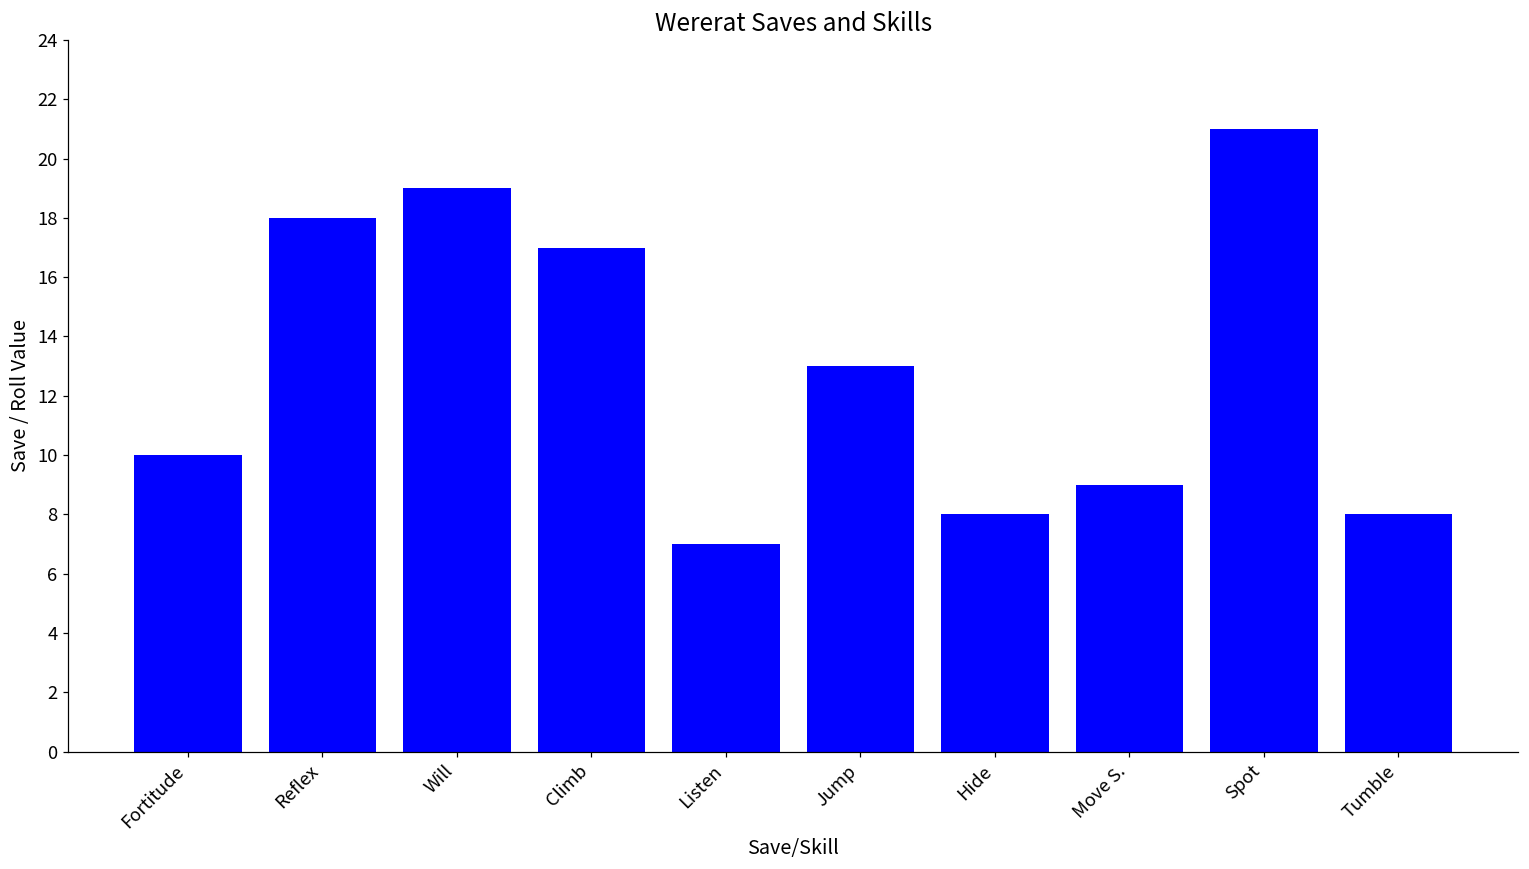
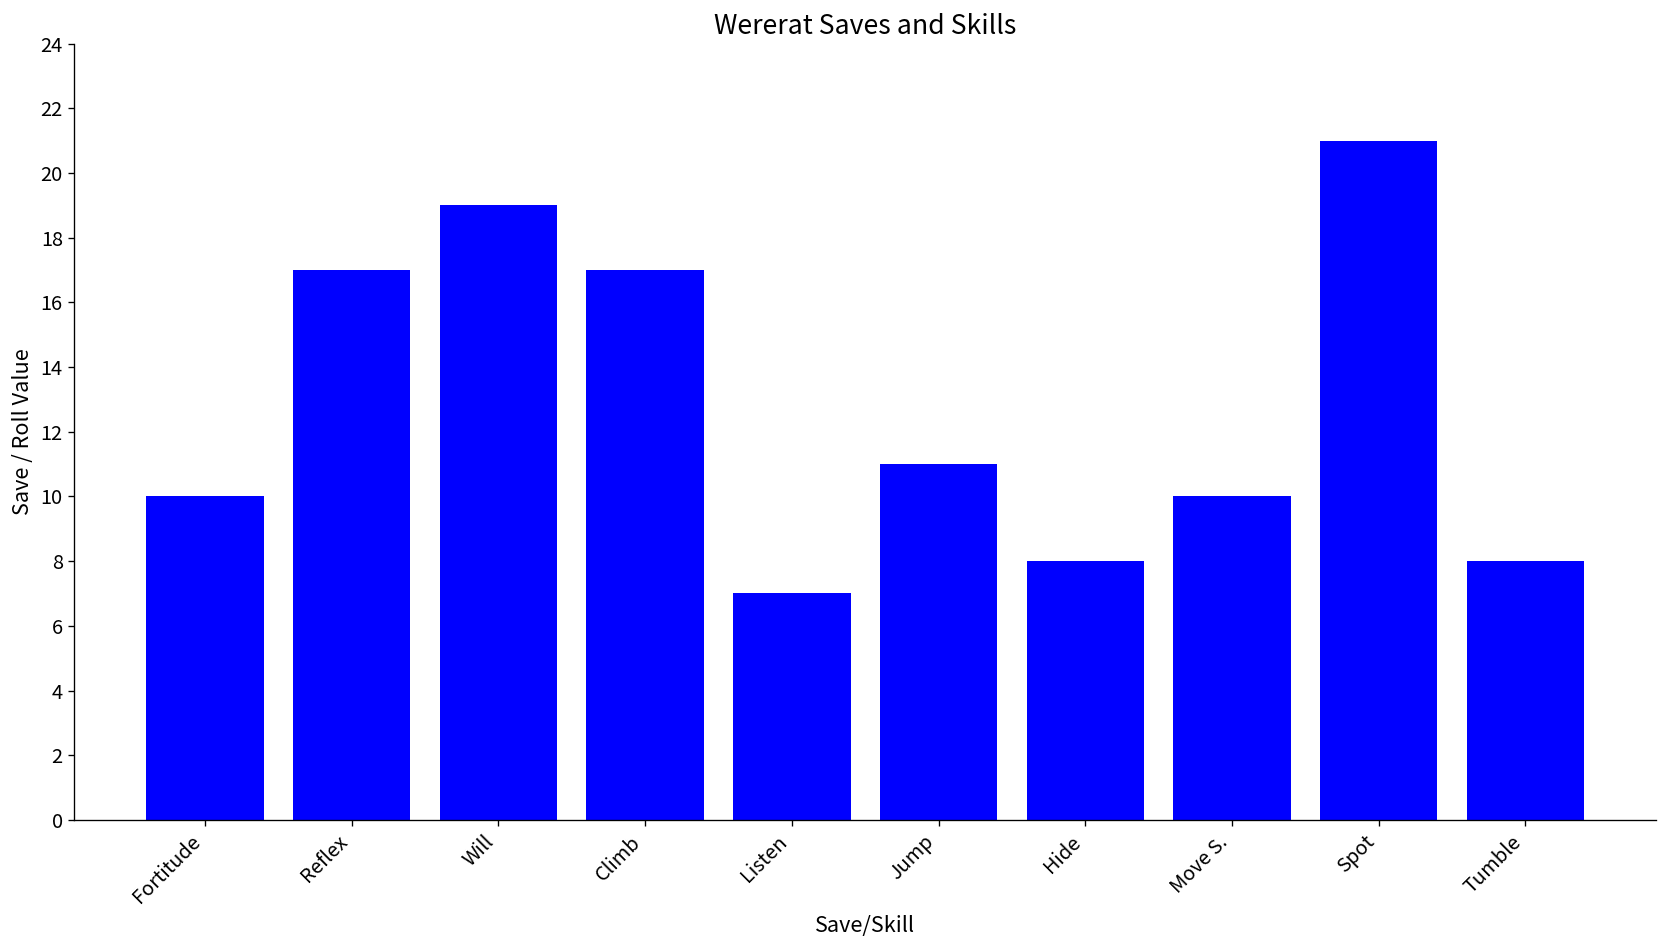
Reflex: 18 -> 17
Jump: 13 -> 11
Move S.: 9 -> 10
